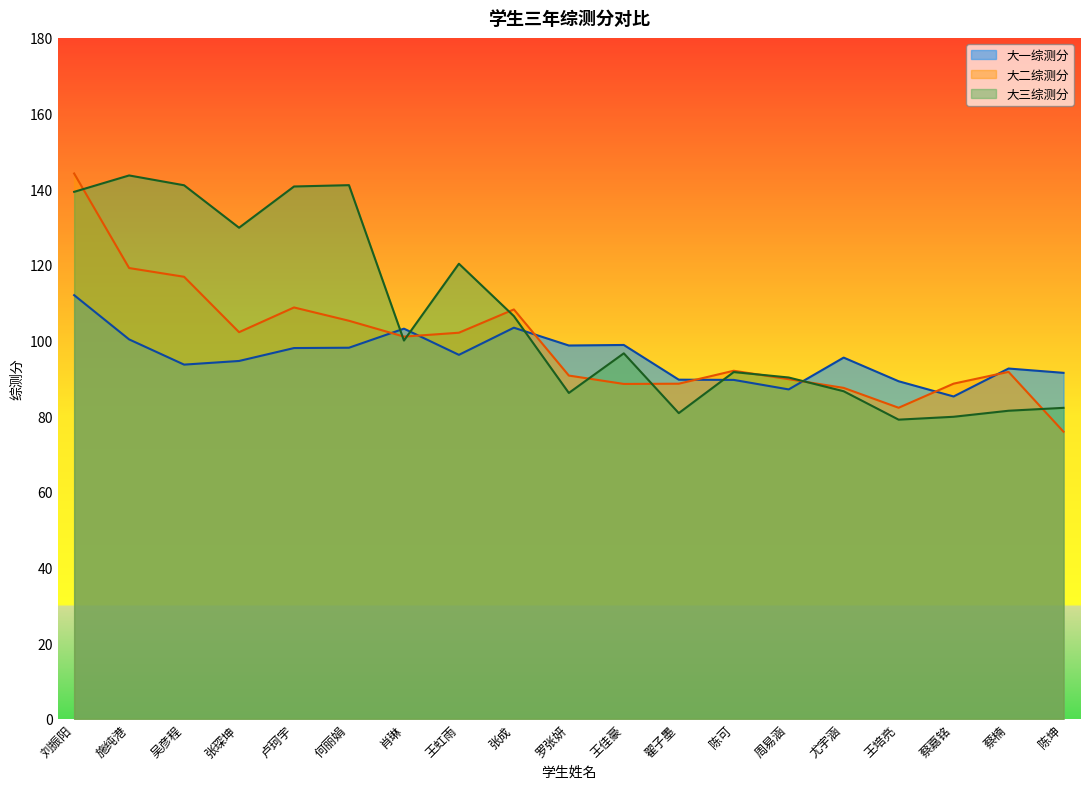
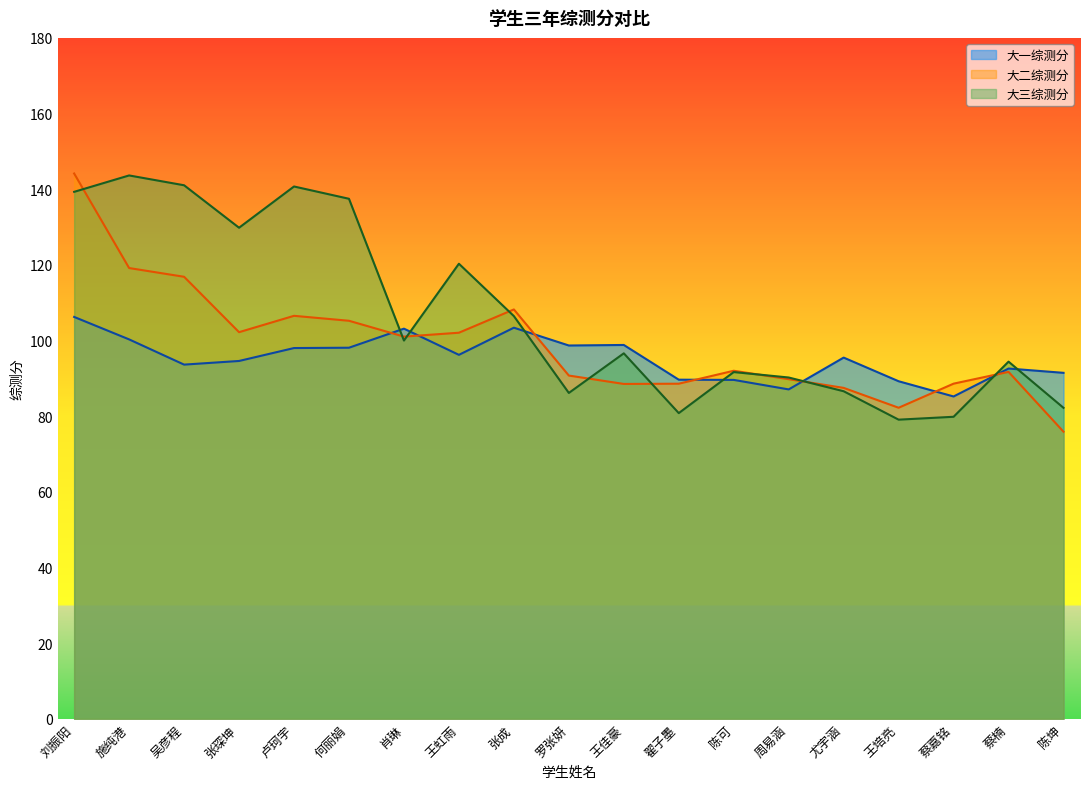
大一综测分, 刘振阳: 112 -> 106
大二综测分, 卢珂宇: 109 -> 107
大三综测分, 何丽娟: 141 -> 137
大三综测分, 蔡楠: 81 -> 94
